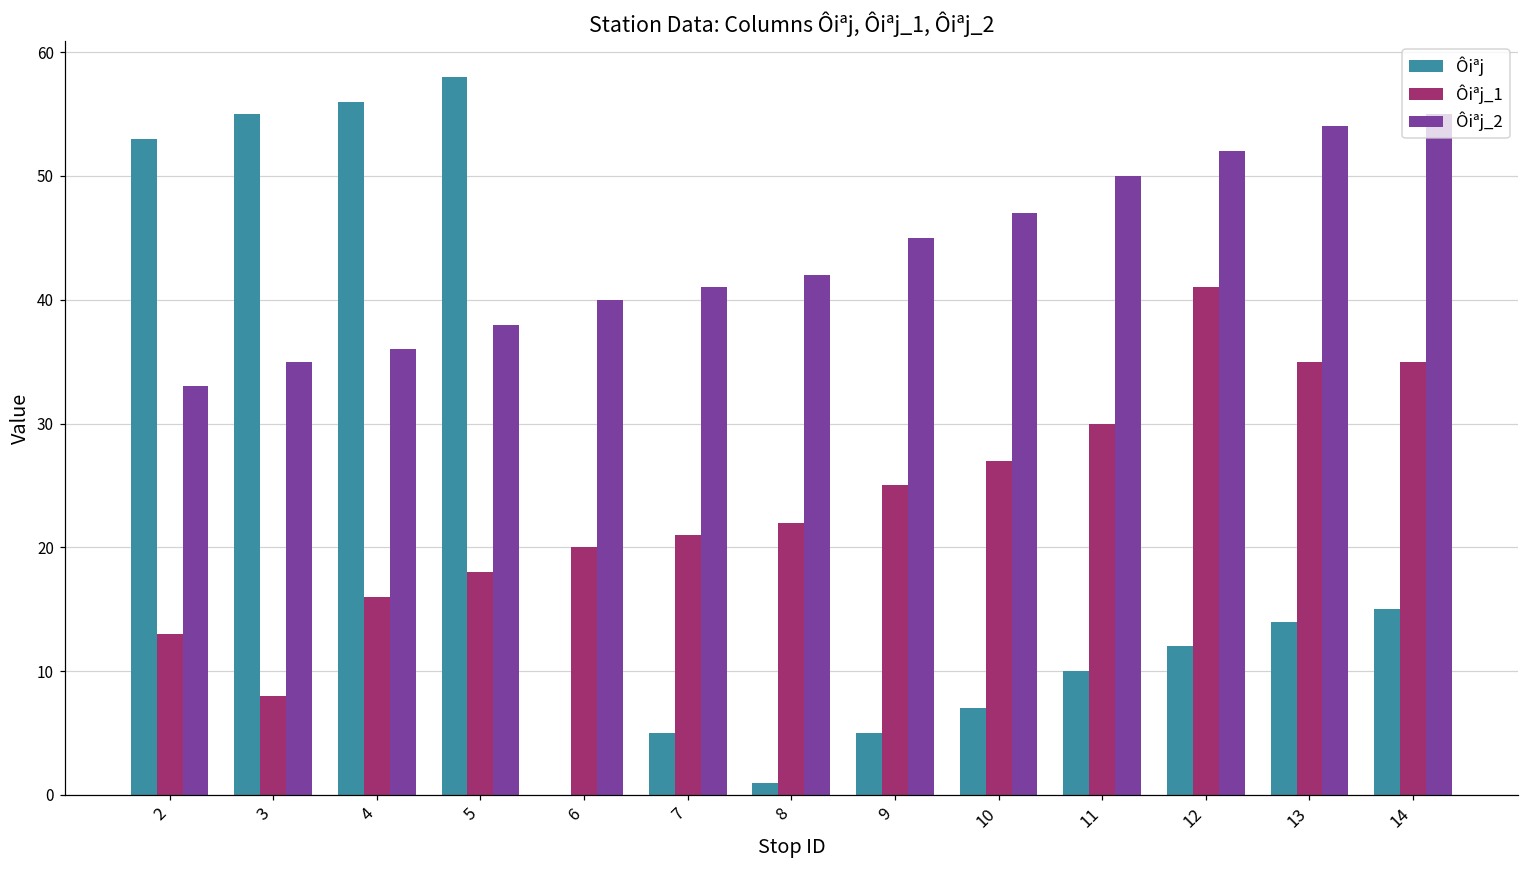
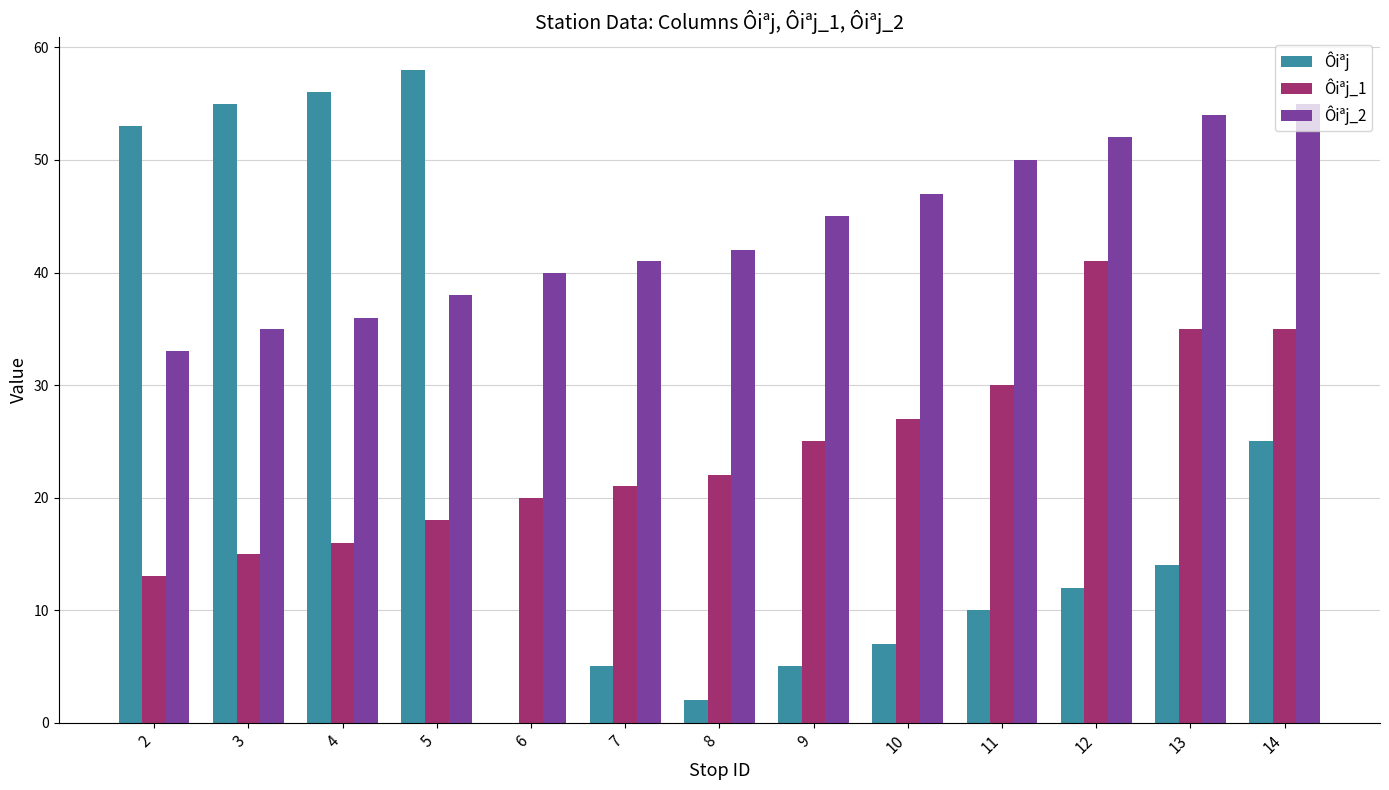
Ôiªj_1, 3: 8 -> 15
Ôiªj, 8: 1 -> 2
Ôiªj, 14: 15 -> 25
